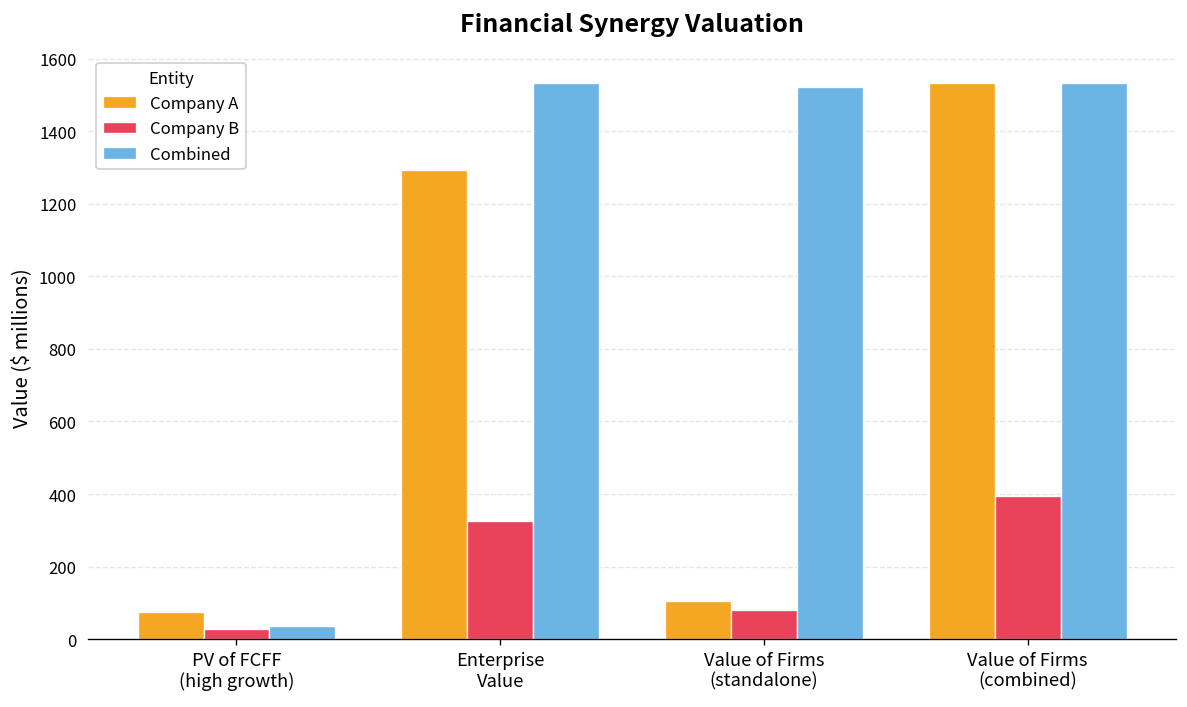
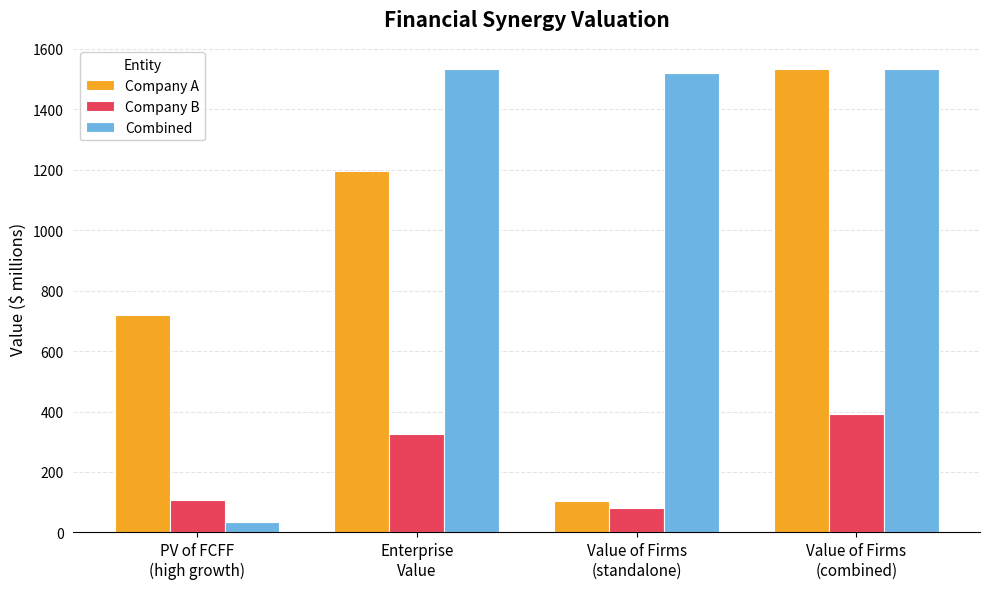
Company A, PV of FCFF (high growth): 70 -> 720
Company B, PV of FCFF (high growth): 30 -> 110
Company A, Enterprise Value: 1290 -> 1190
